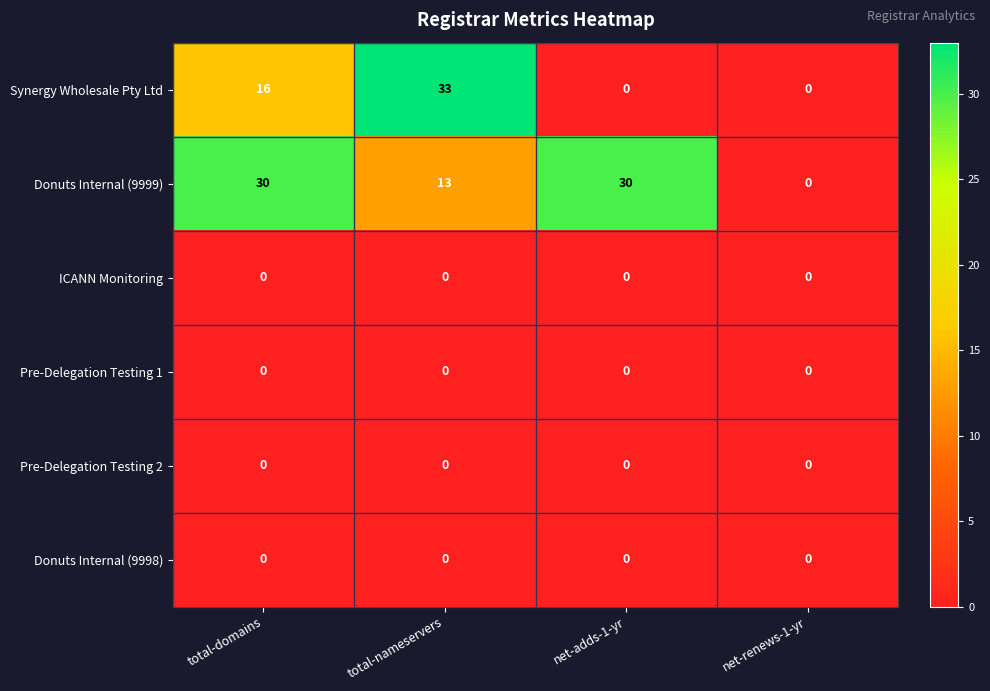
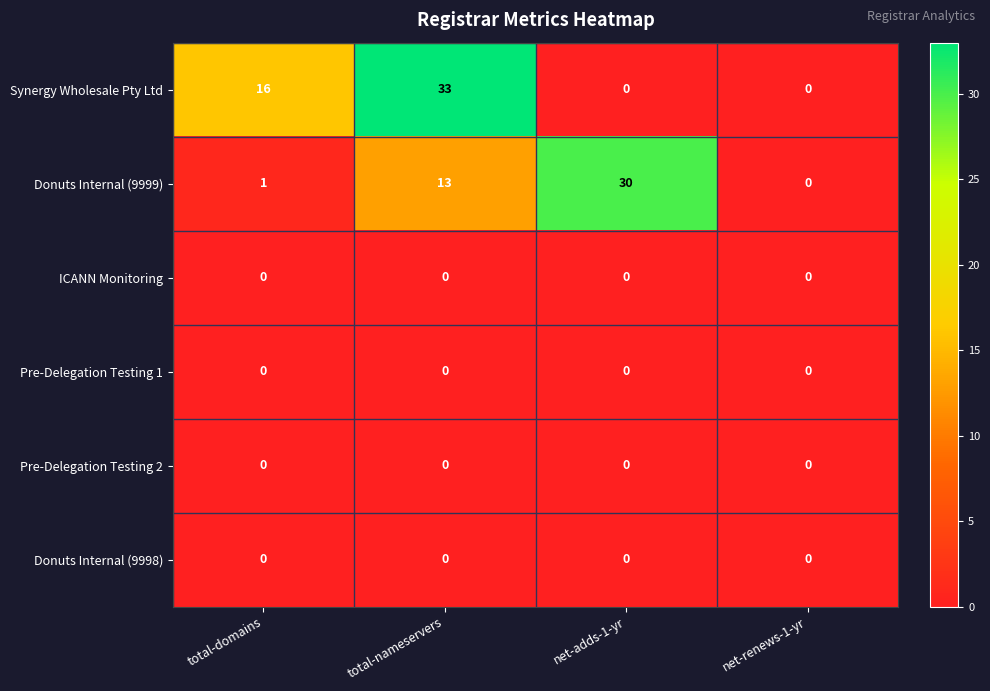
Donuts Internal (9999), total-domains: 30 -> 1
